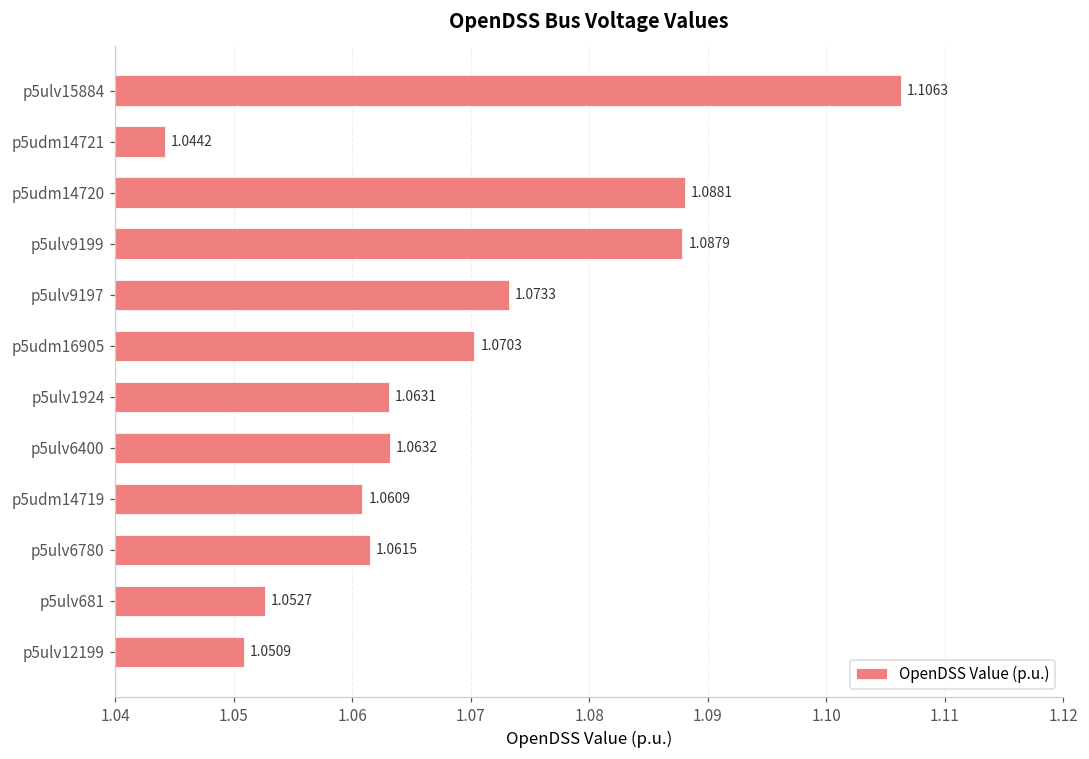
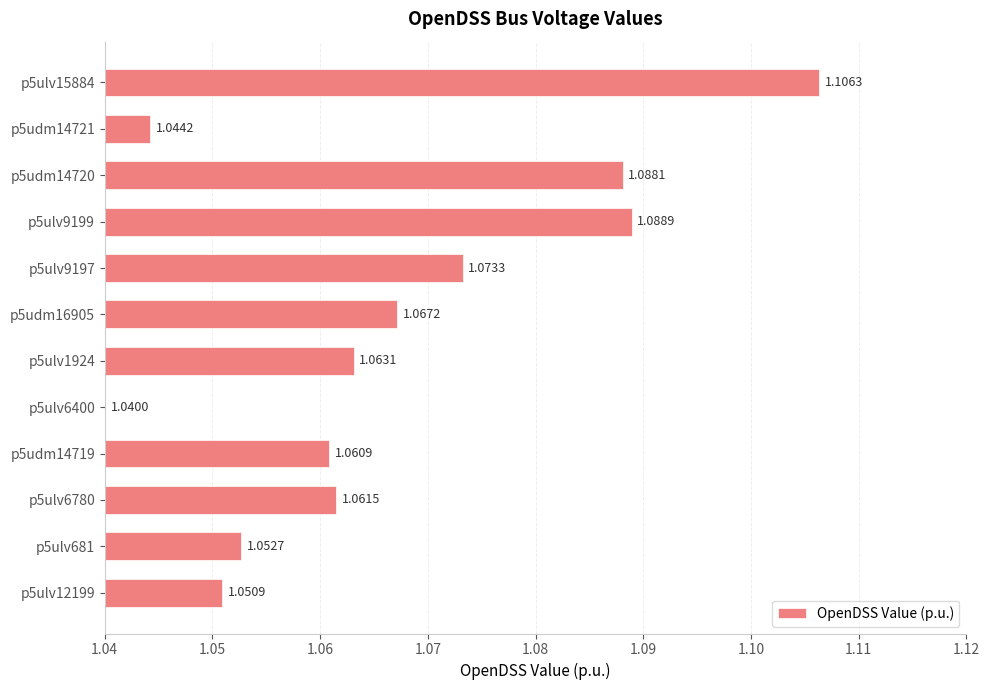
p5ulv9199: 1.0879 -> 1.0889
p5udm16905: 1.0703 -> 1.0672
p5ulv6400: 1.0632 -> 1.0400
